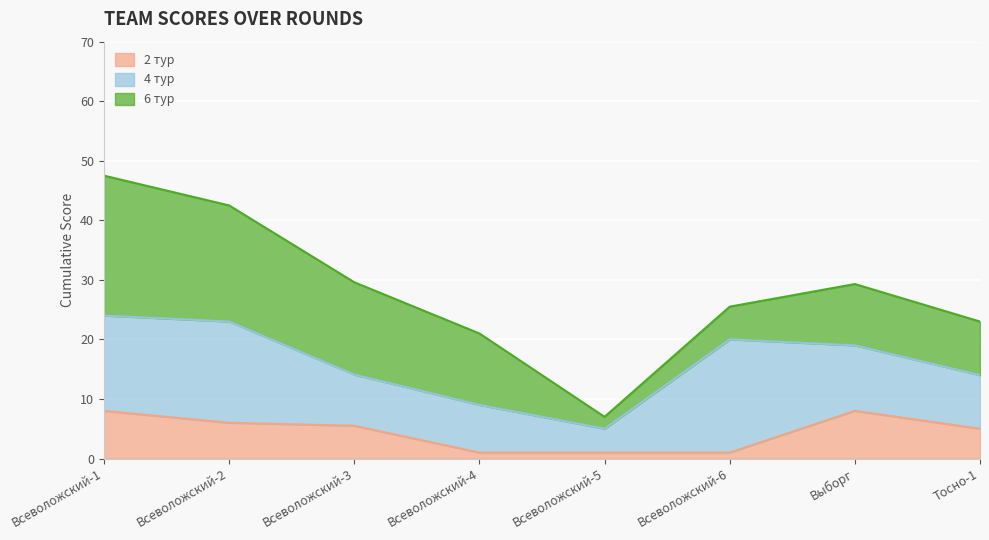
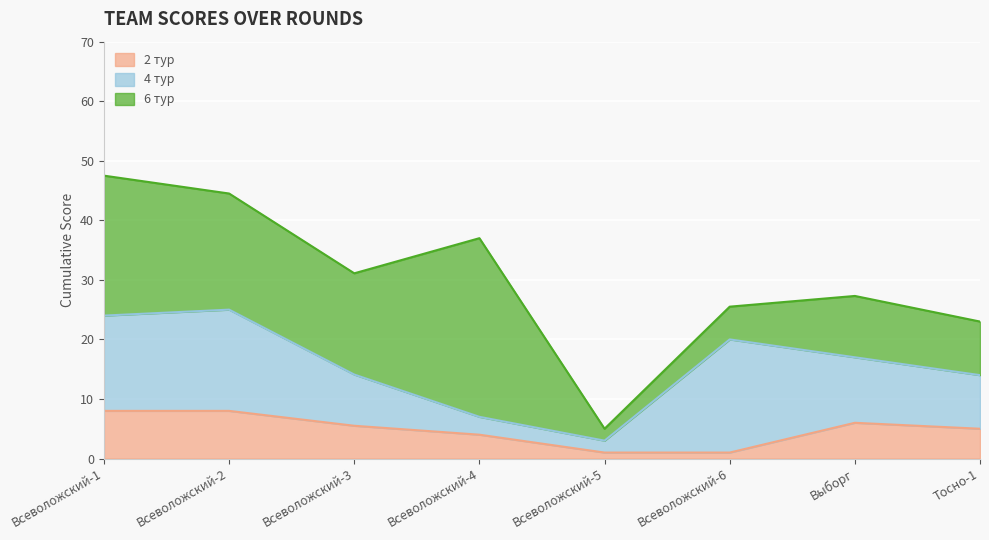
2 тур, Всеволожский-2: 6 -> 8
6 тур, Всеволожский-3: 16 -> 17
2 тур, Всеволожский-4: 1 -> 4
4 тур, Всеволожский-4: 8 -> 3
6 тур, Всеволожский-4: 12 -> 30
4 тур, Всеволожский-5: 4 -> 2
2 тур, Выборг: 8 -> 6
